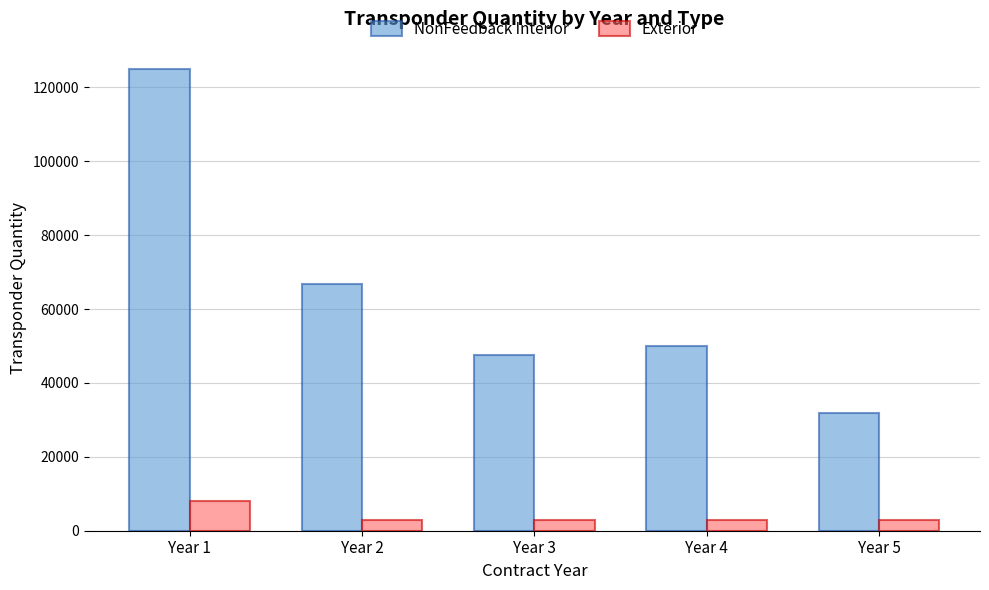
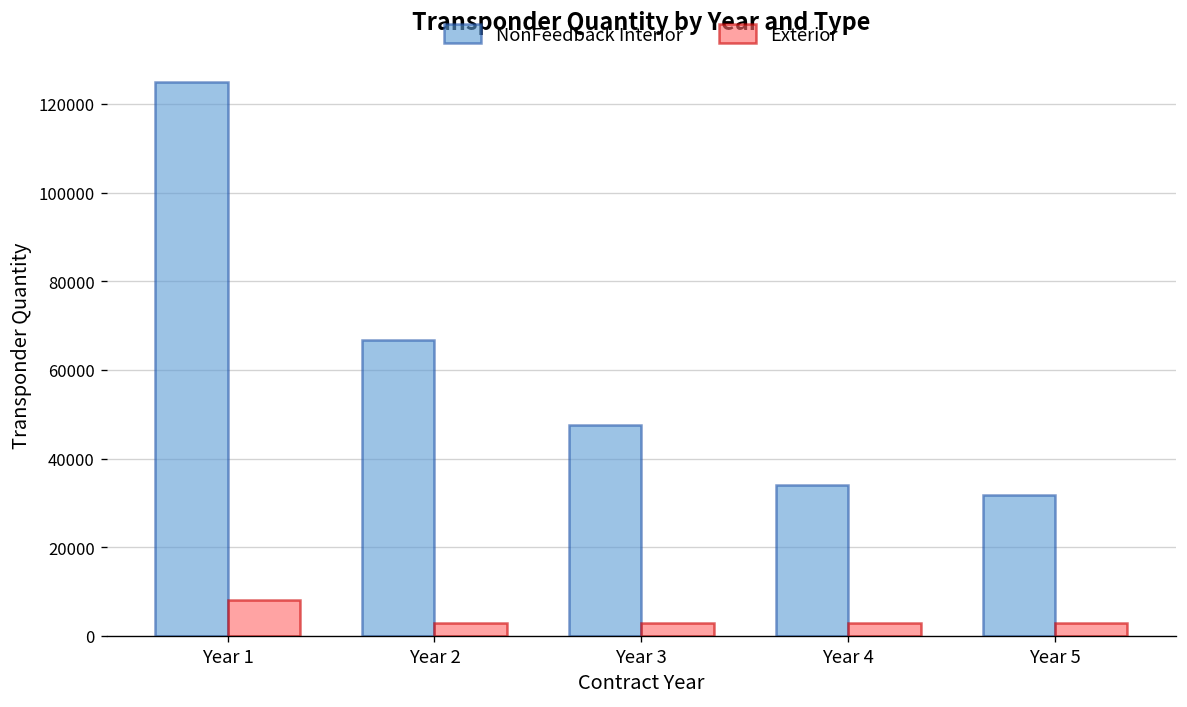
NonFeedback Interior, Year 4: 50000 -> 34000
